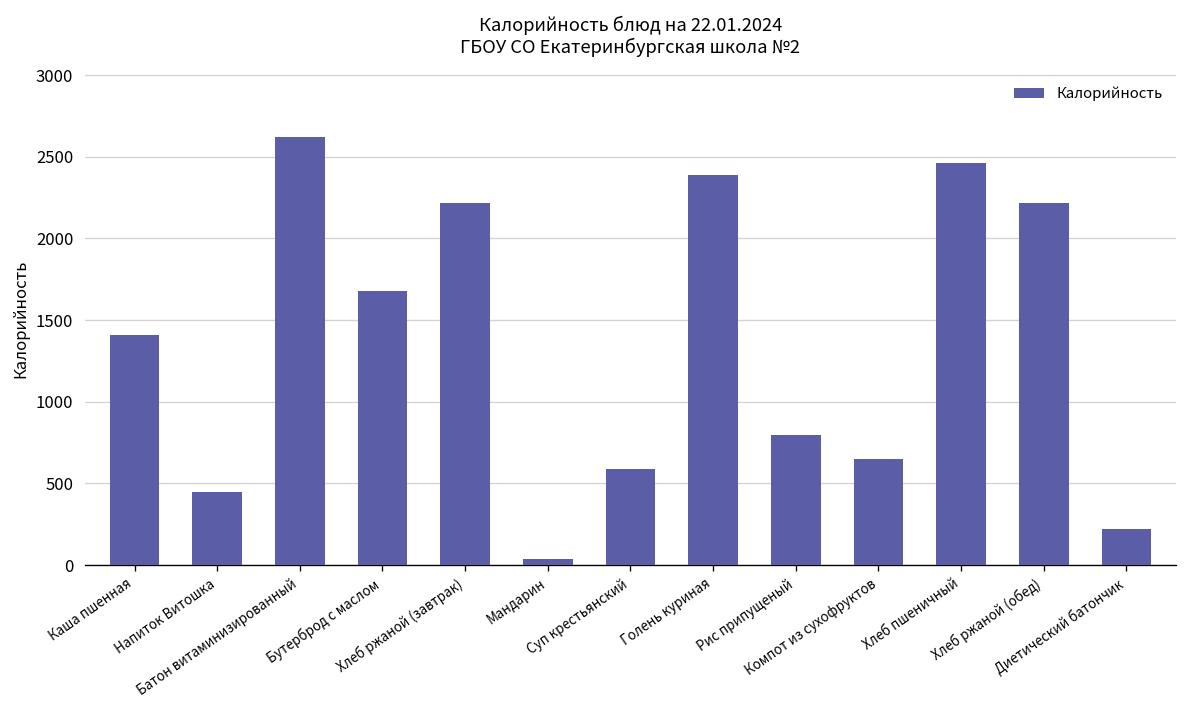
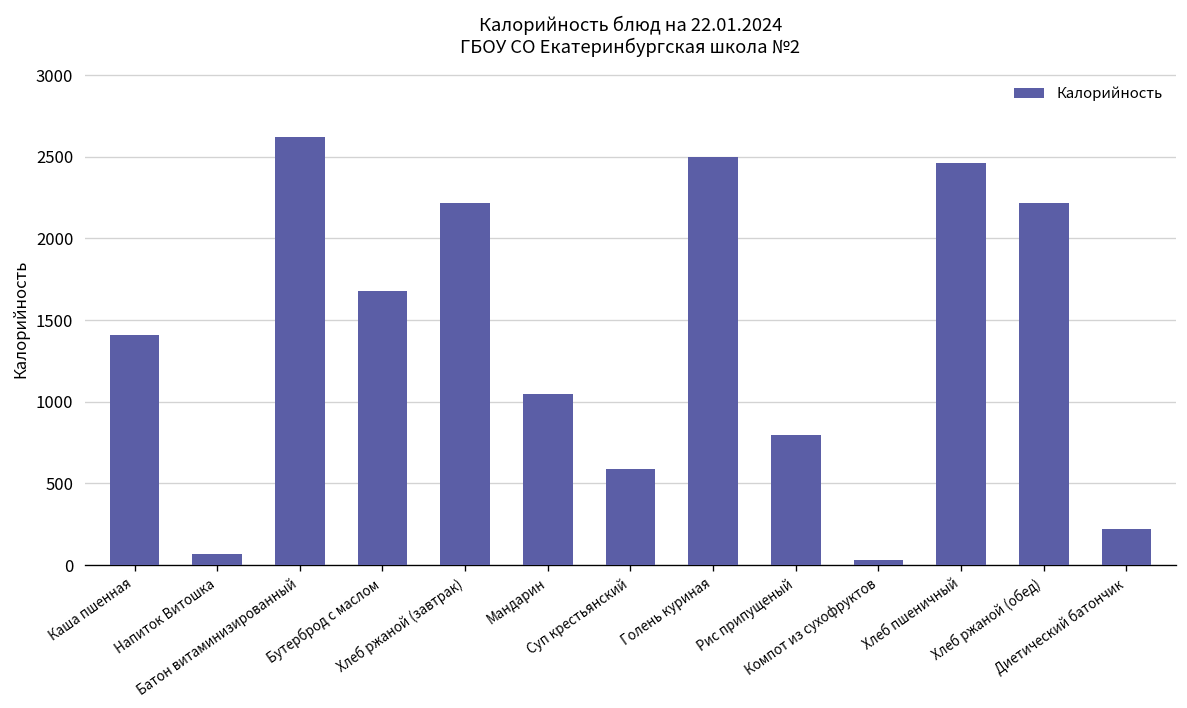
Напиток Витошка: 450 -> 70
Мандарин: 40 -> 1050
Голень куриная: 2390 -> 2500
Компот из сухофруктов: 650 -> 30
